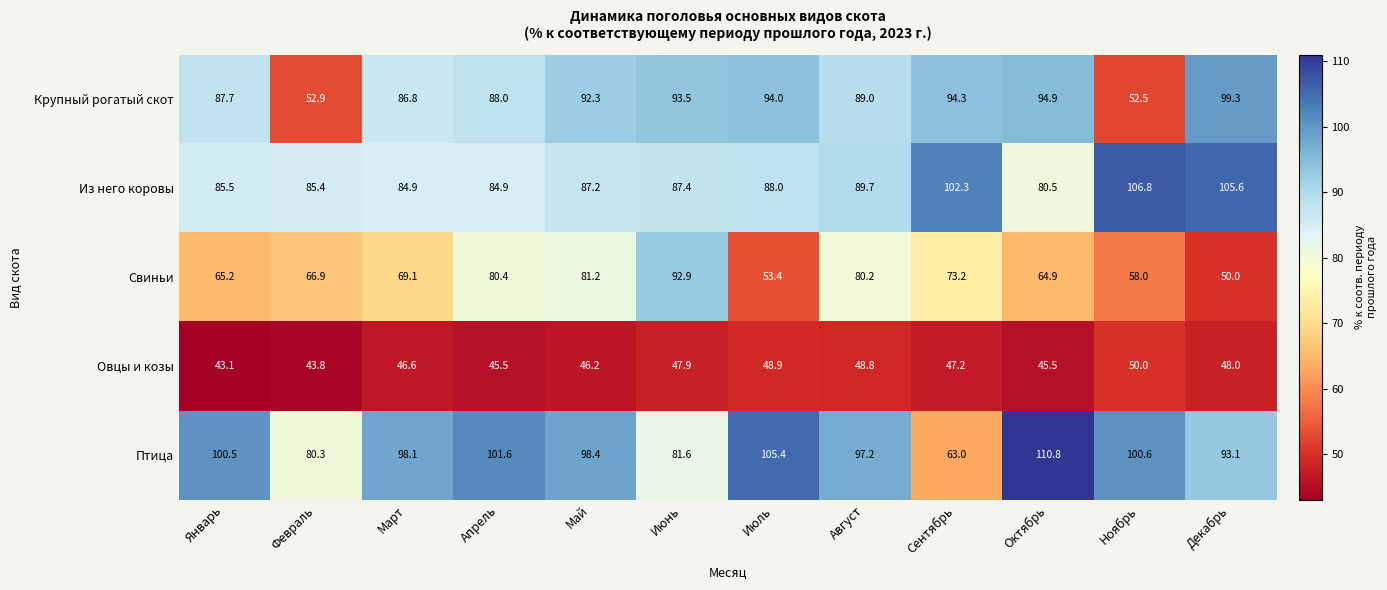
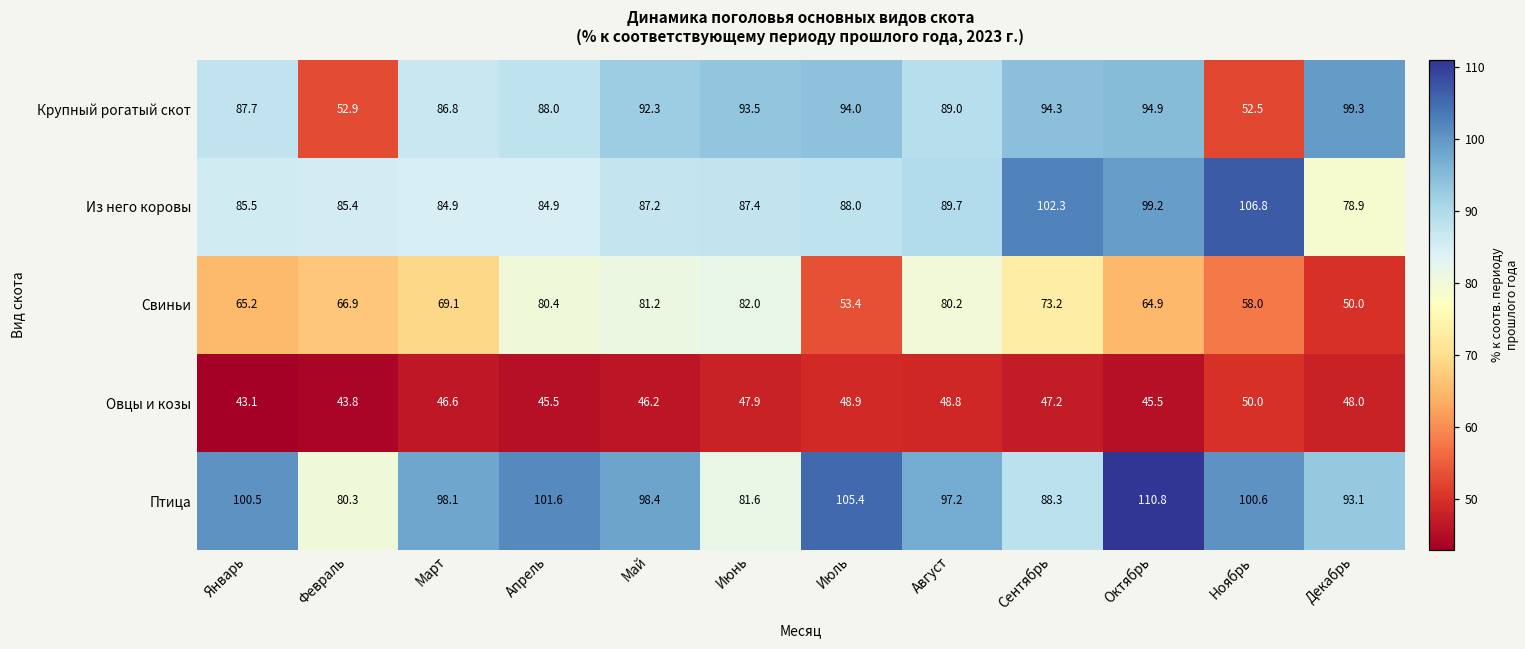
Из него коровы, Октябрь: 80.5 -> 99.2
Из него коровы, Декабрь: 105.6 -> 78.9
Свиньи, Июнь: 92.9 -> 82.0
Птица, Сентябрь: 63.0 -> 88.3
